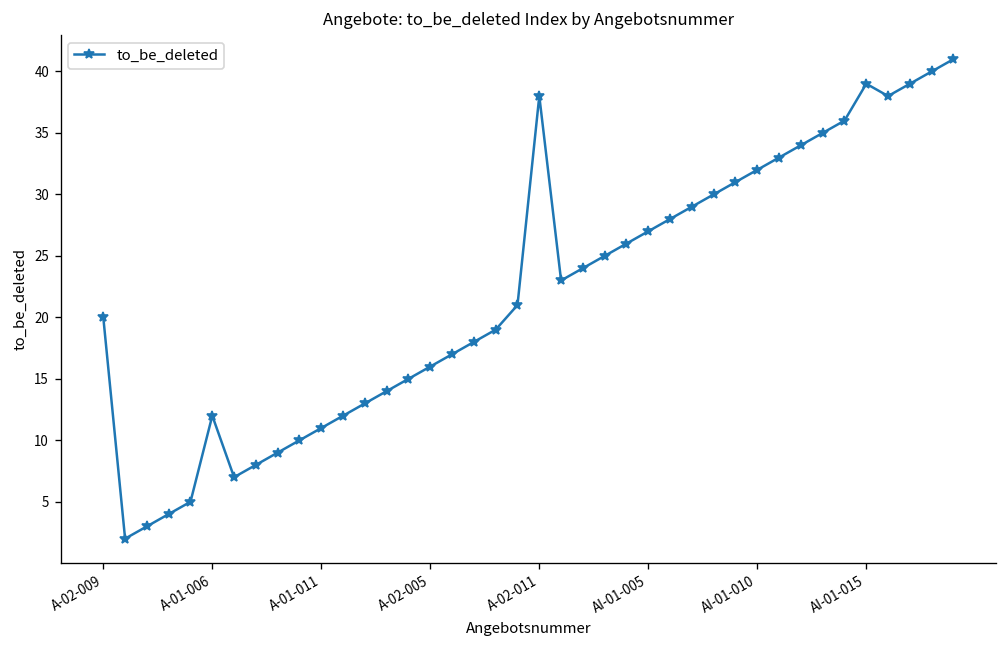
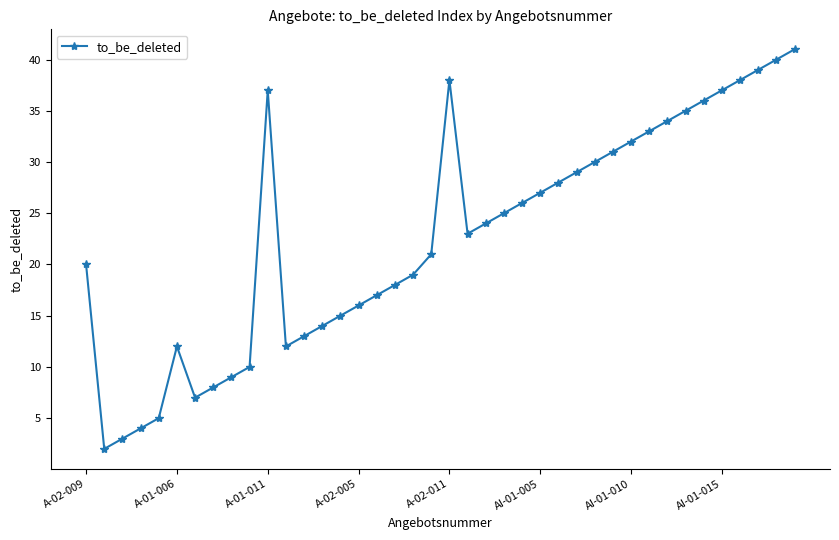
A-01-011: 11 -> 37
AI-01-015: 39 -> 37
